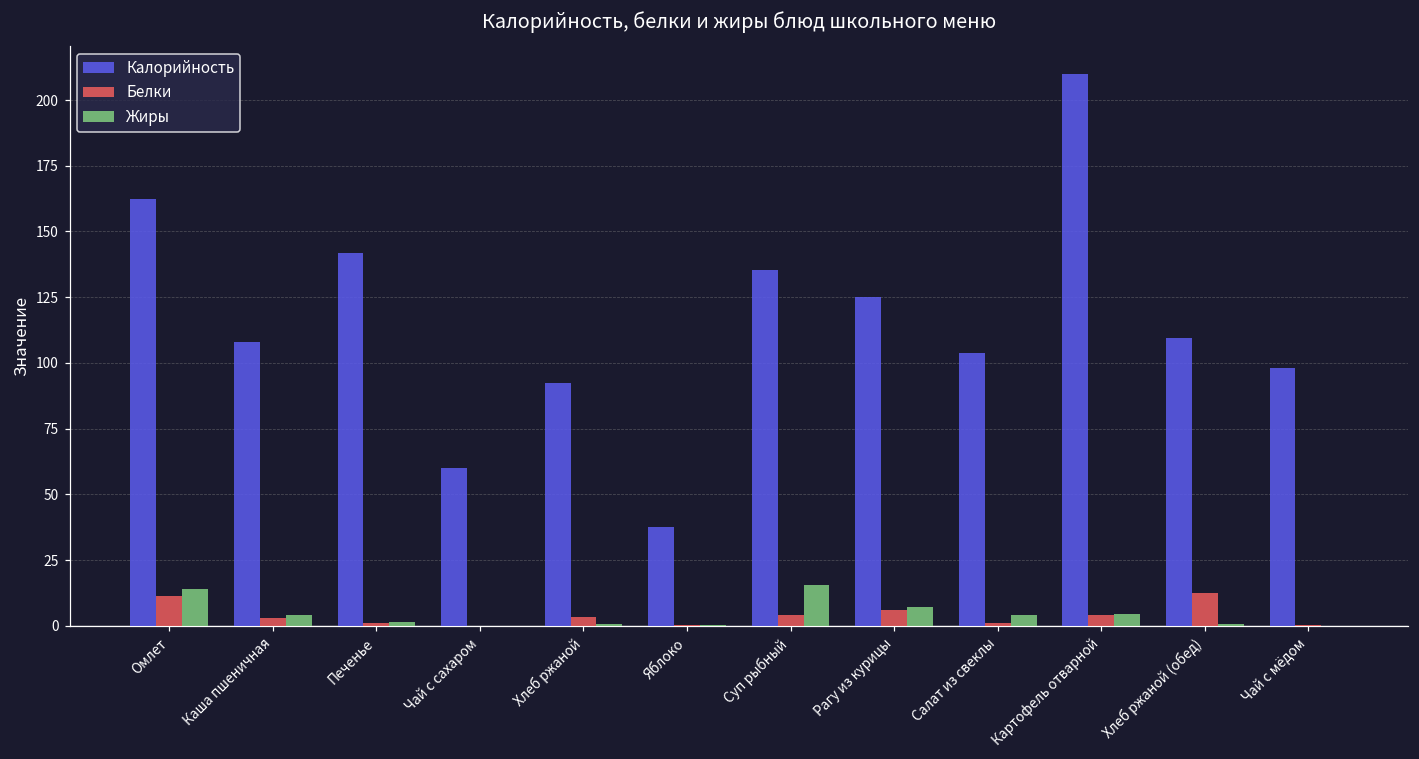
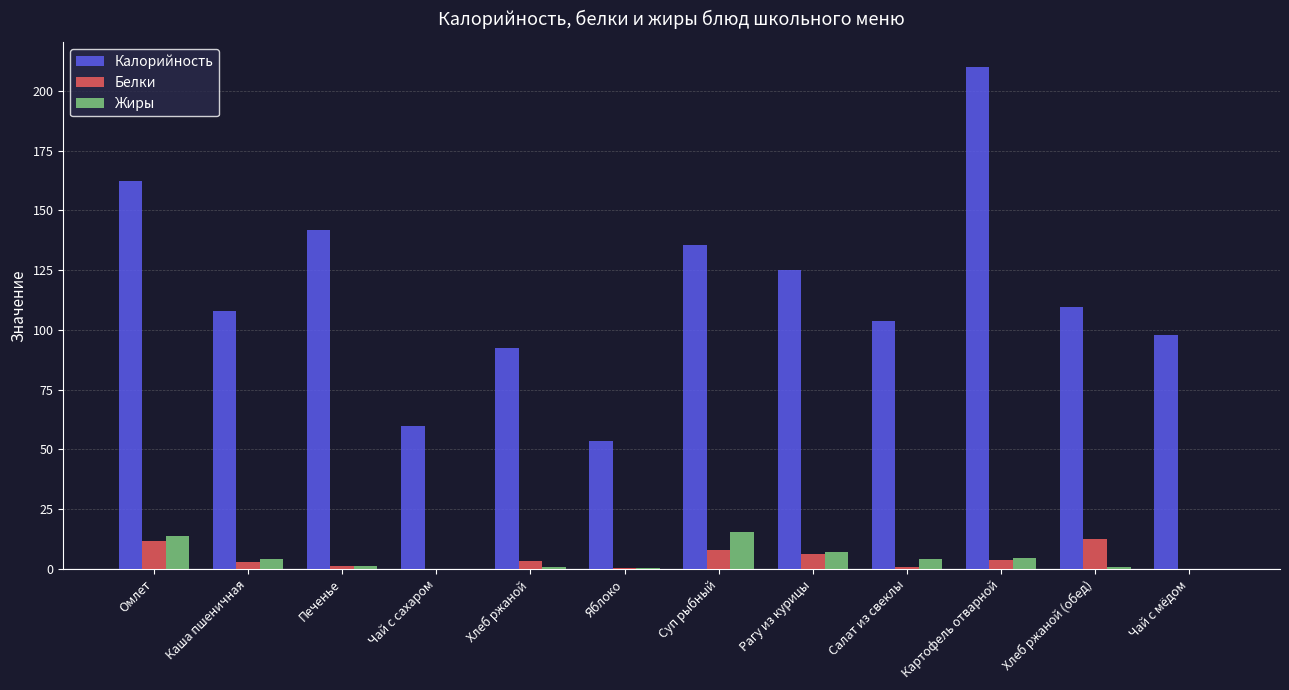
Калорийность, Яблоко: 38 -> 54
Белки, Суп рыбный: 4 -> 8
